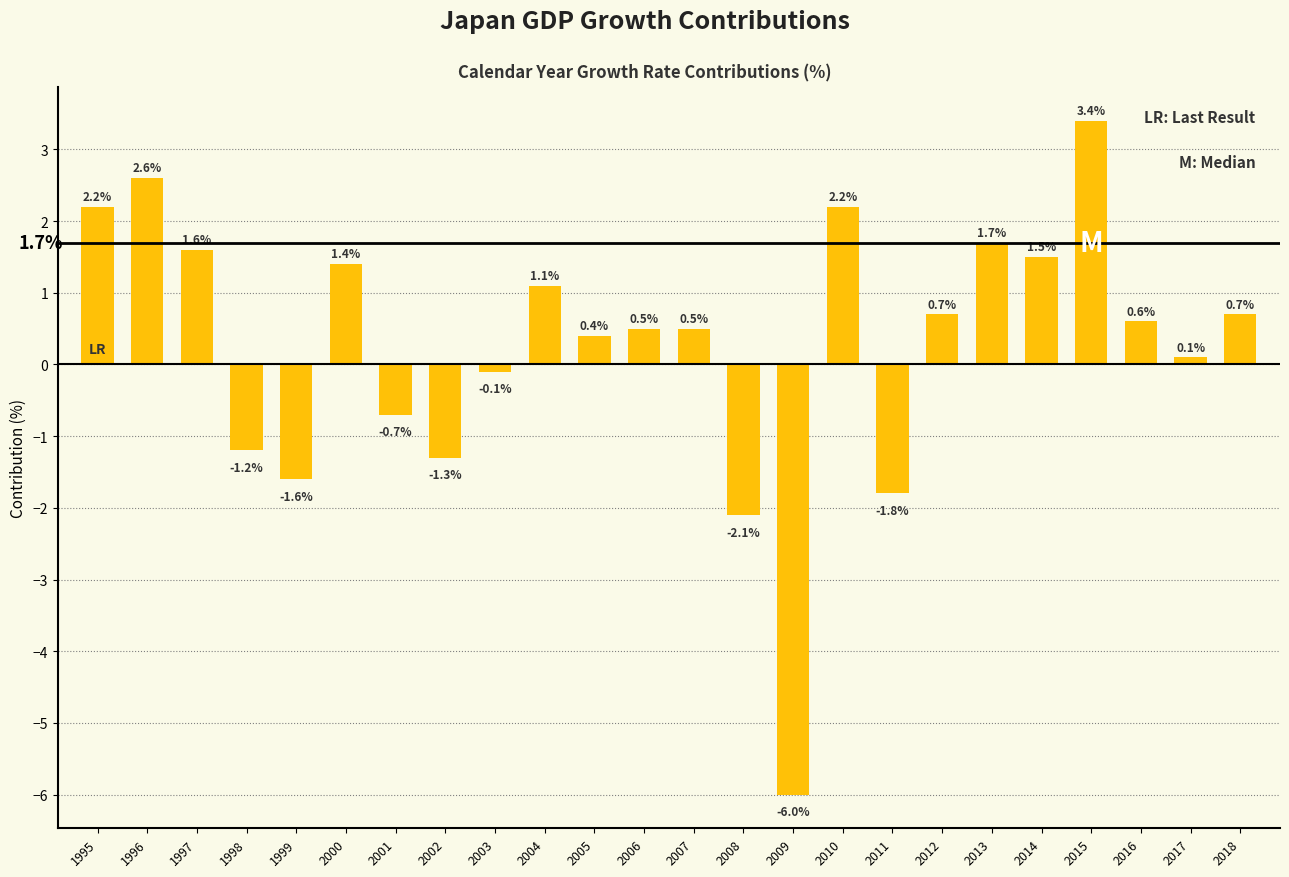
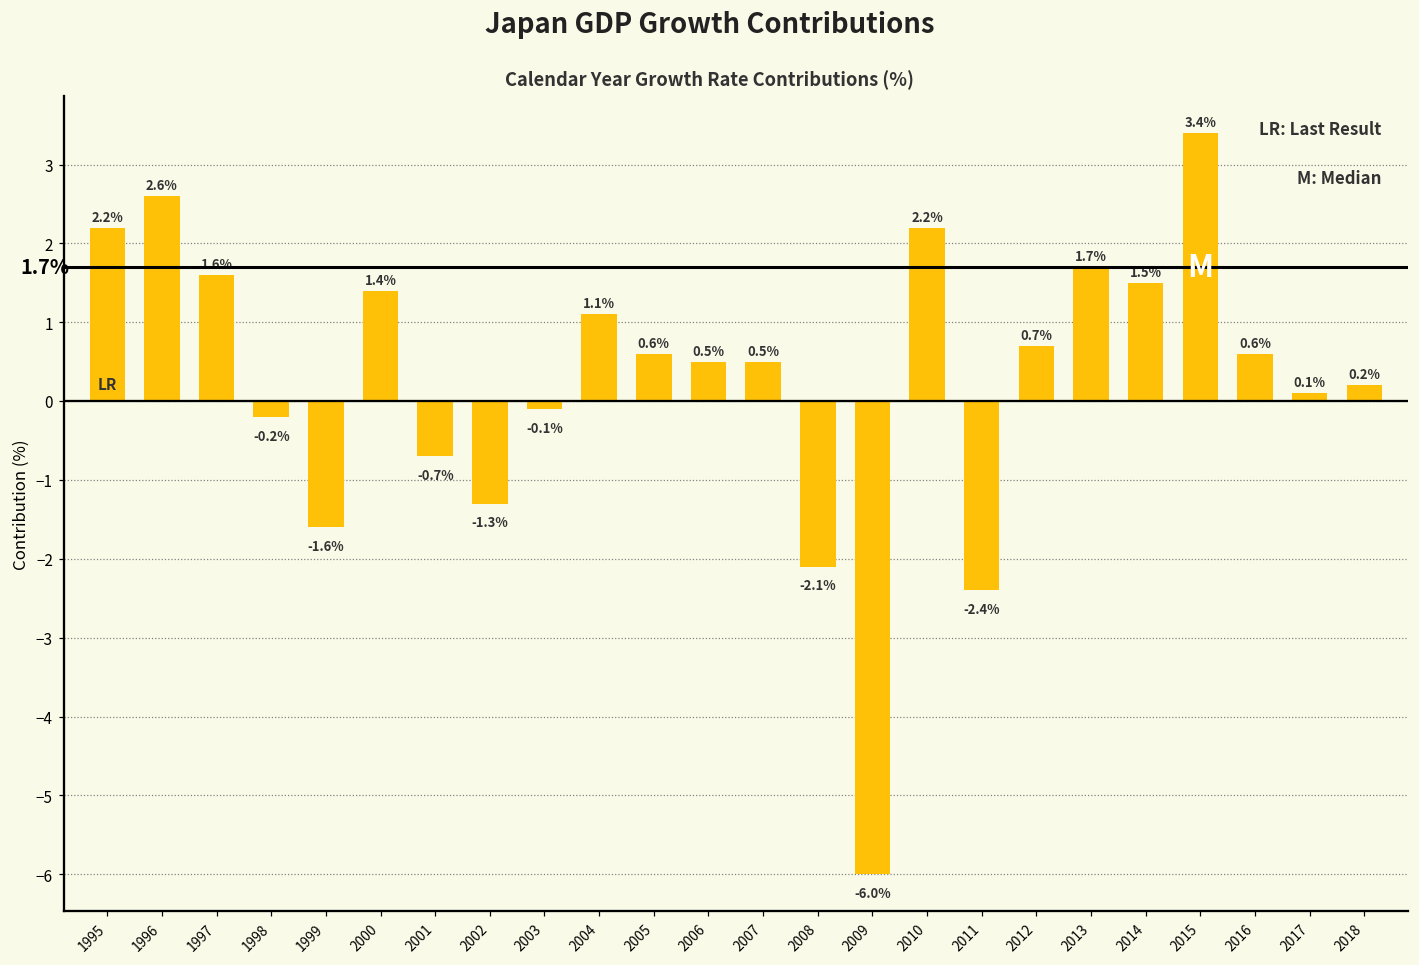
1998: -1.2% -> -0.2%
2005: 0.4% -> 0.6%
2011: -1.8% -> -2.4%
2018: 0.7% -> 0.2%
